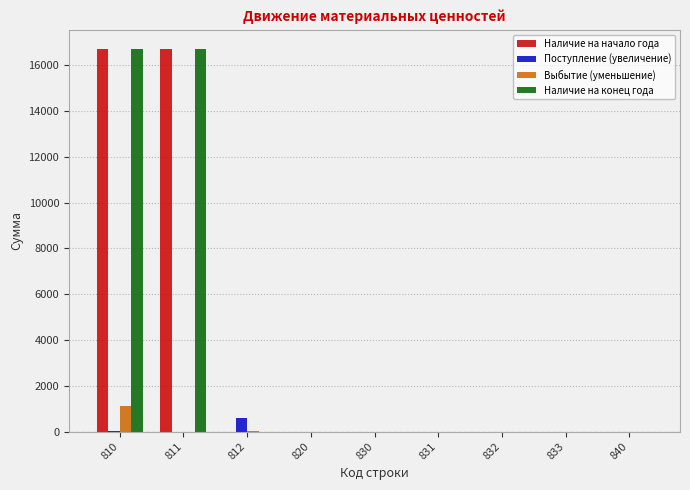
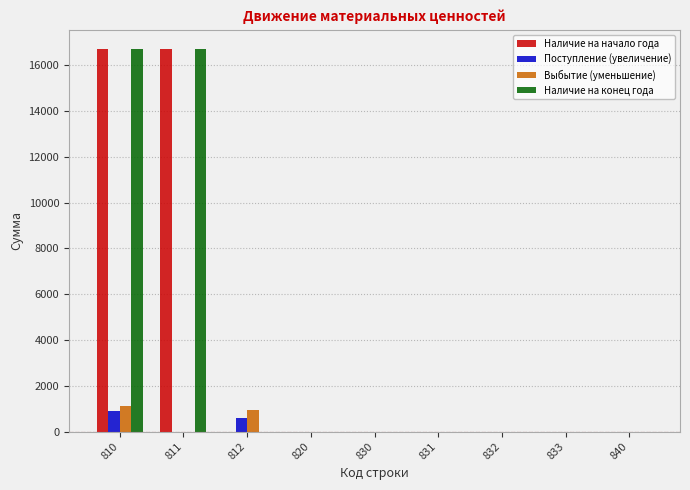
Поступление (увеличение), 810: 0 -> 900
Выбытие (уменьшение), 812: 0 -> 1000
